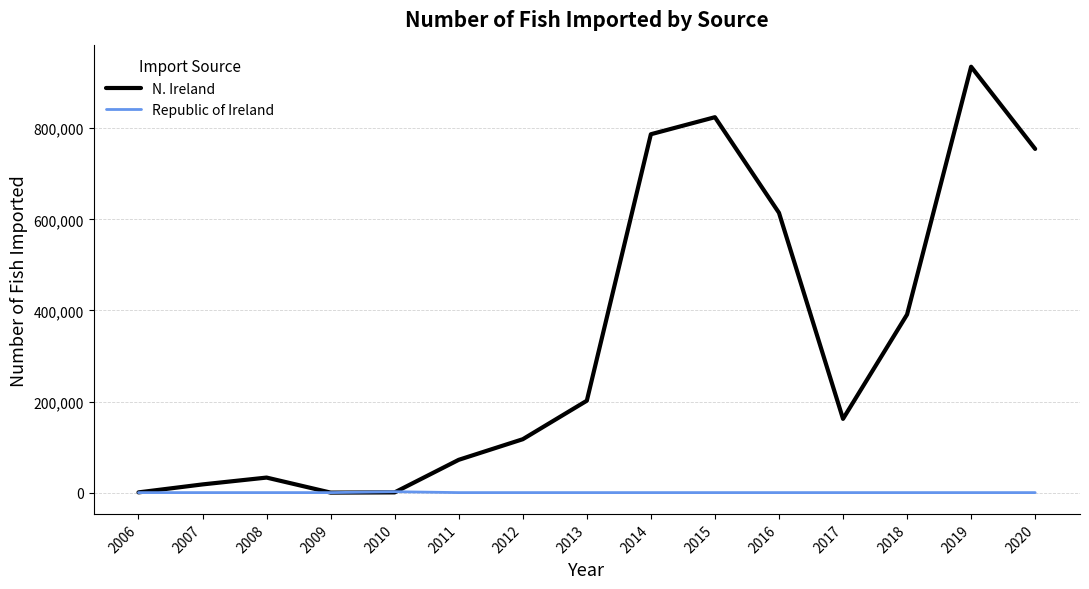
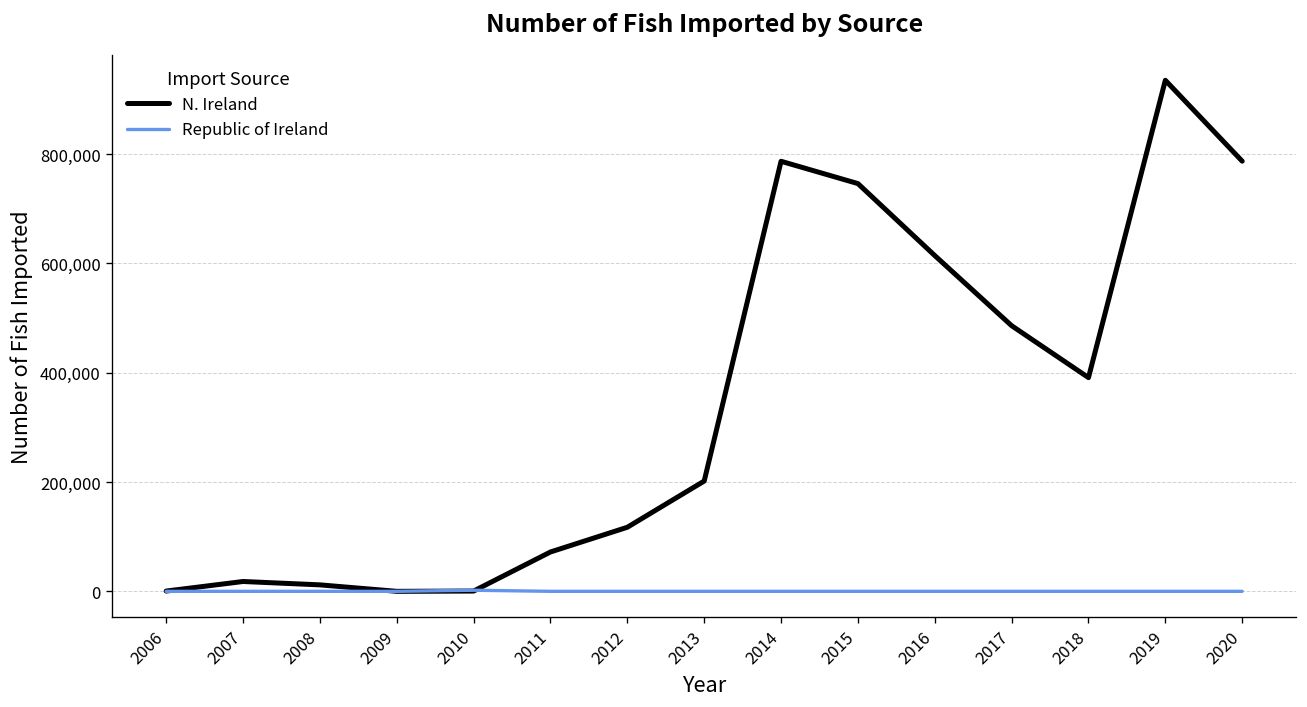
N. Ireland, 2008: 30,000 -> 10,000
N. Ireland, 2015: 820,000 -> 750,000
N. Ireland, 2017: 160,000 -> 490,000
N. Ireland, 2020: 750,000 -> 790,000
